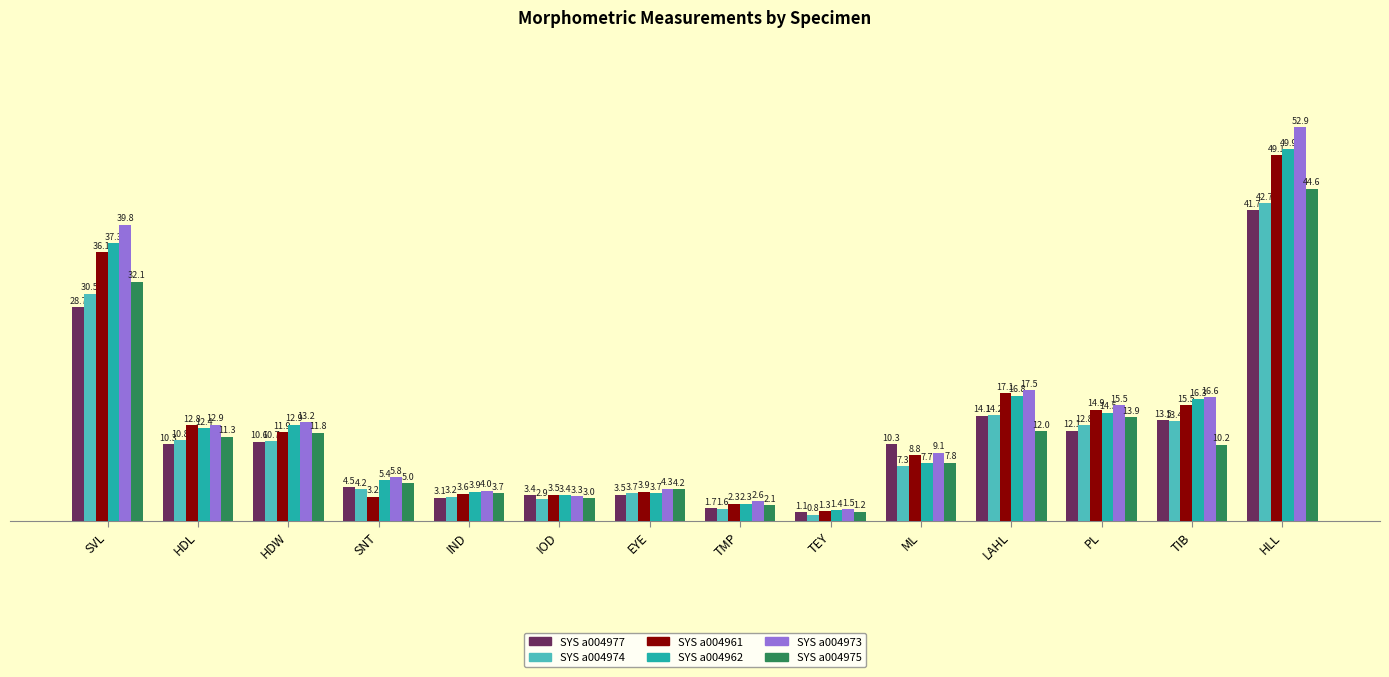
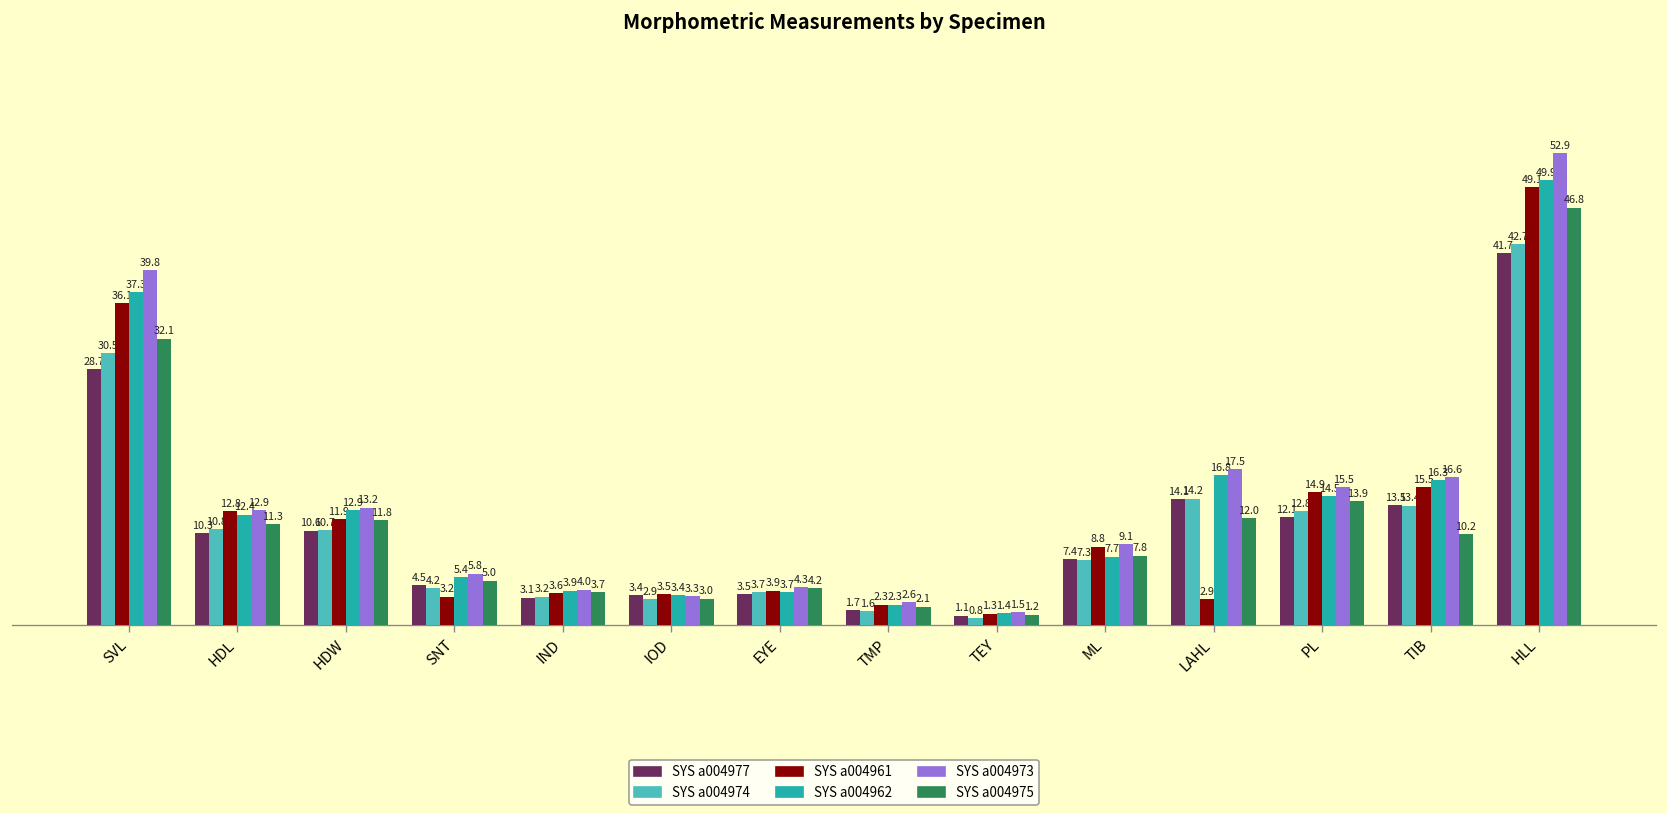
SYS a004977, ML: 10.3 -> 7.4
SYS a004961, LAHL: 17.1 -> 2.9
SYS a004975, HLL: 44.6 -> 46.8
